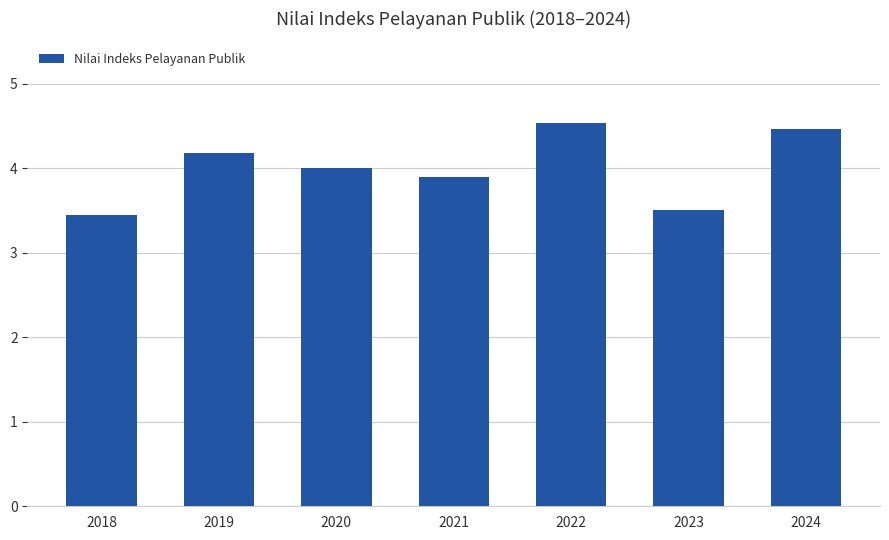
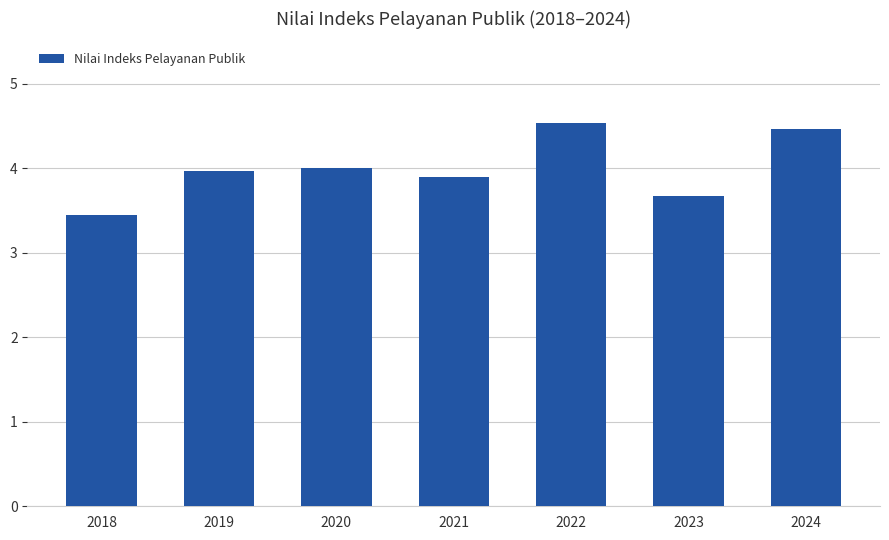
2019: 4.2 -> 4.0
2023: 3.5 -> 3.7
